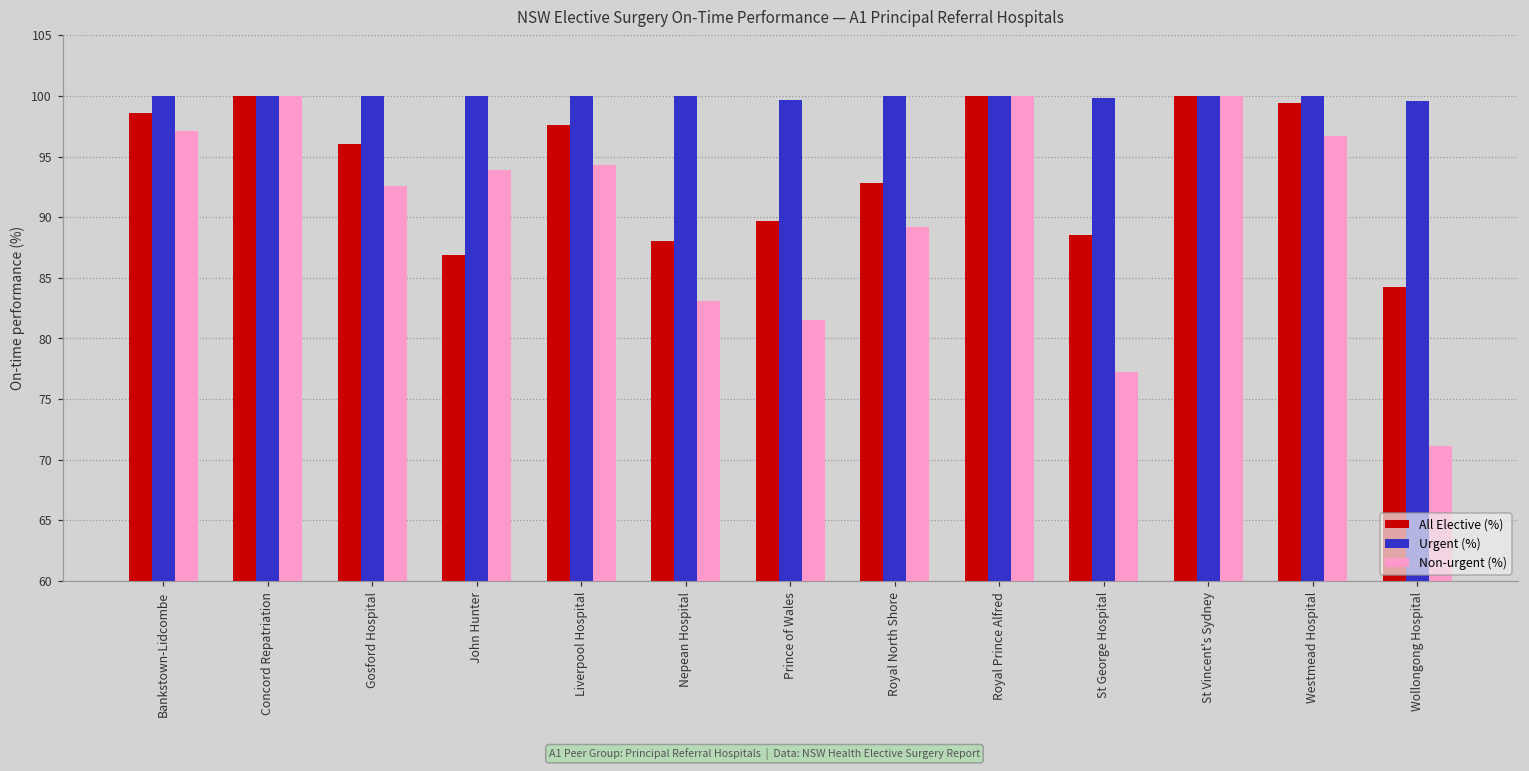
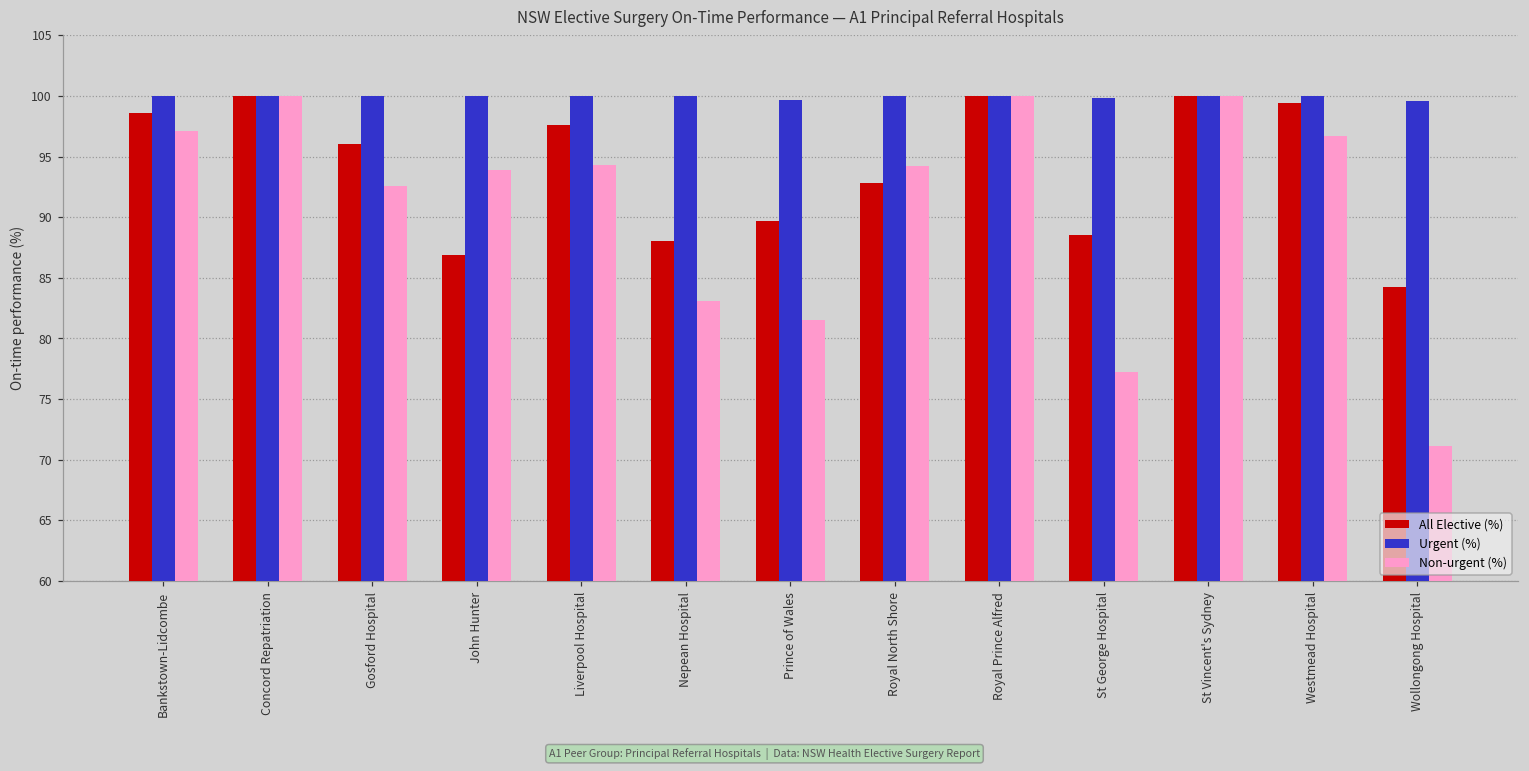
Non-urgent (%), Royal North Shore: 89.2 -> 94.2
